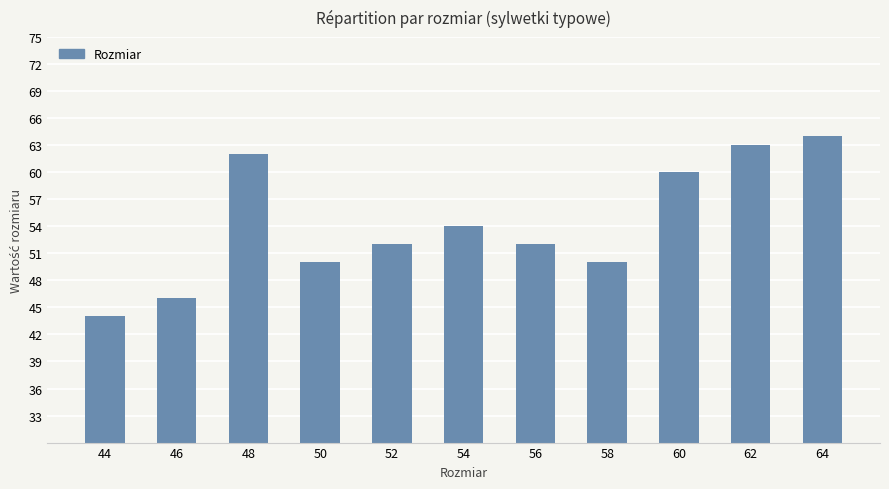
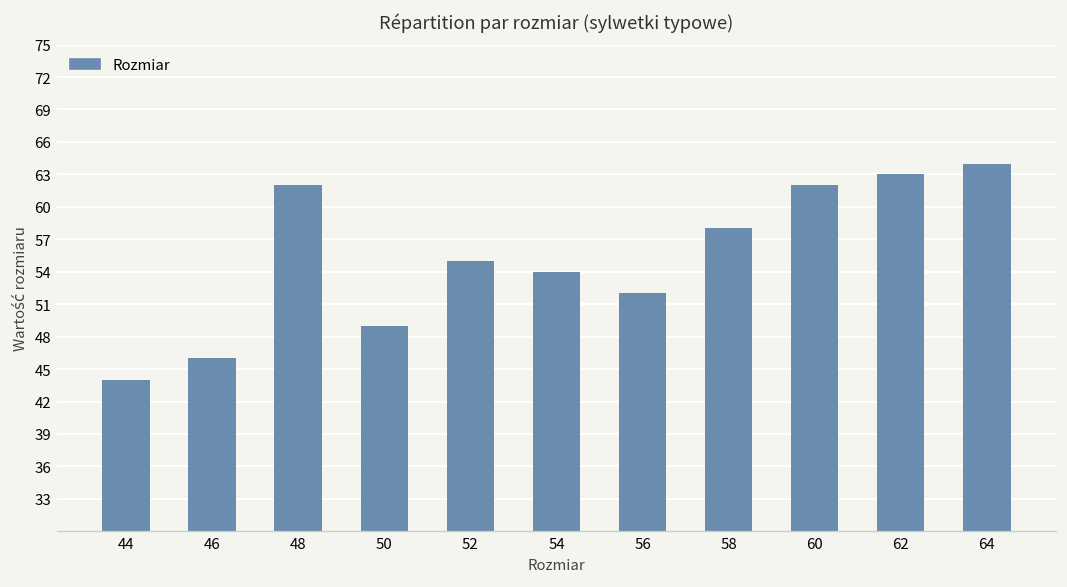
50: 50 -> 49
52: 52 -> 55
58: 50 -> 58
60: 60 -> 62
